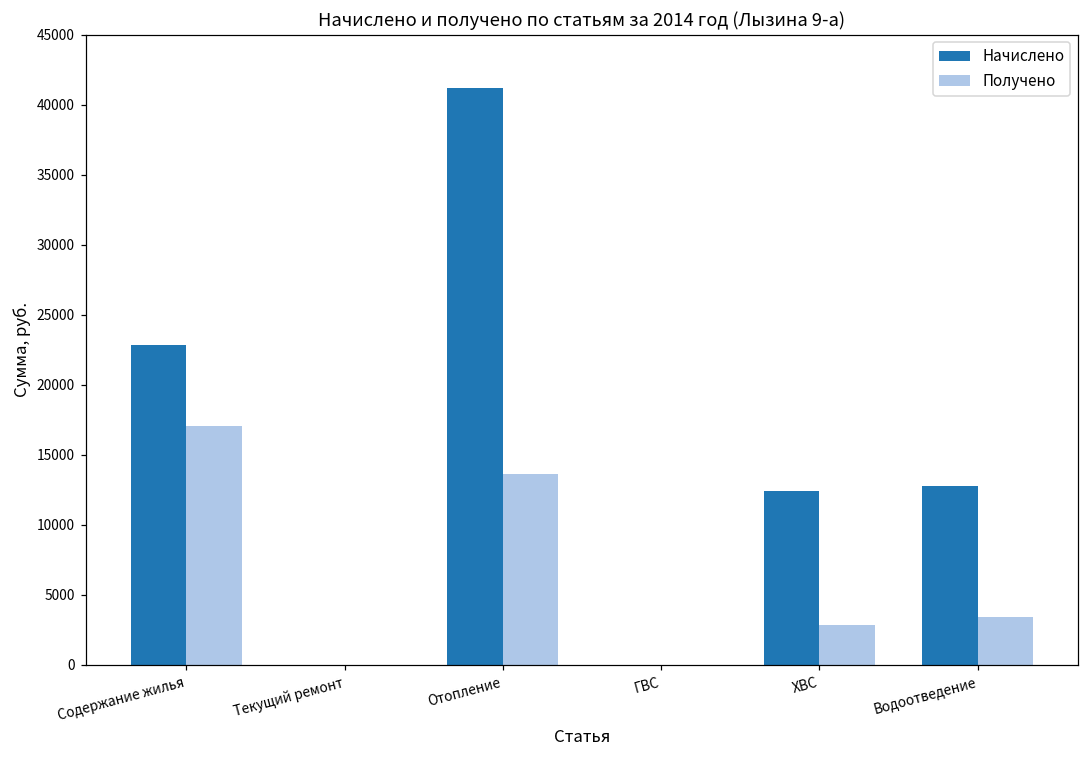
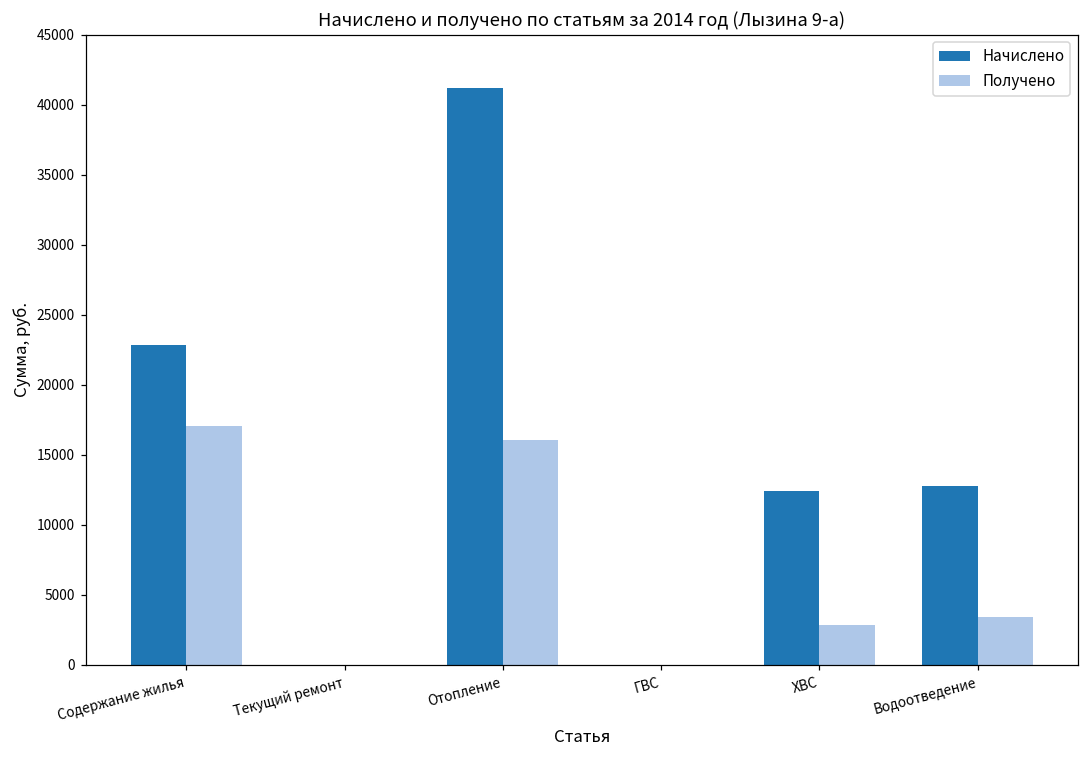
Получено, Отопление: 13600 -> 16100
